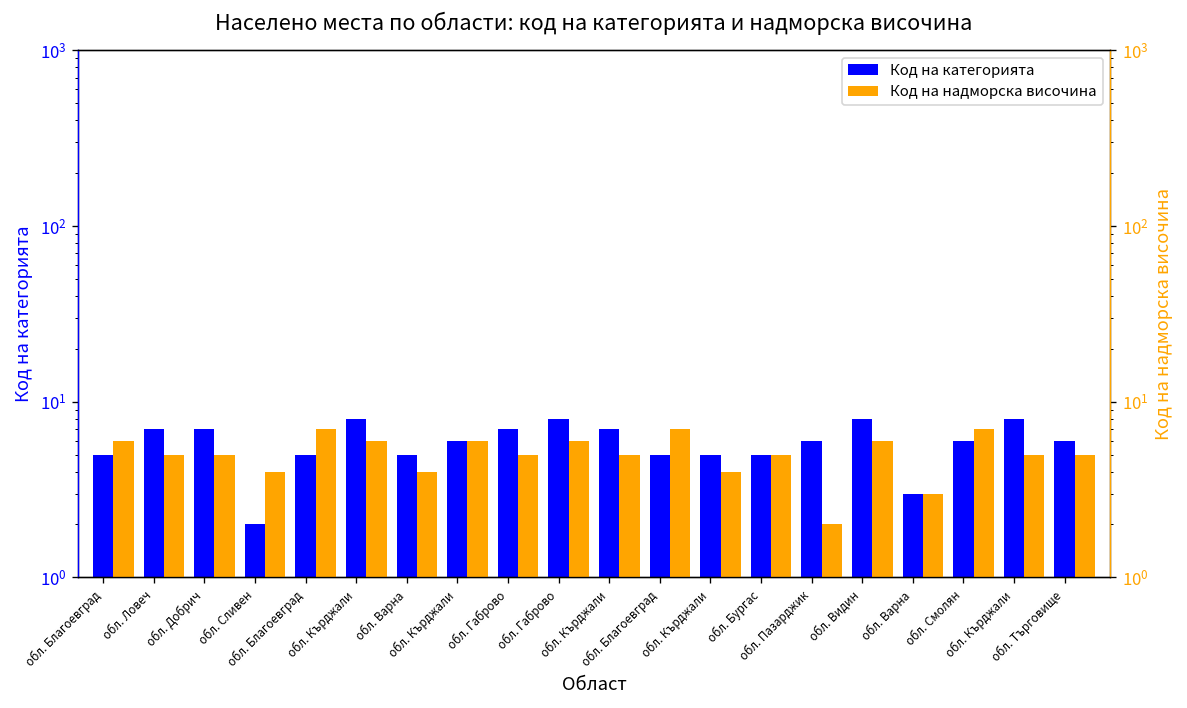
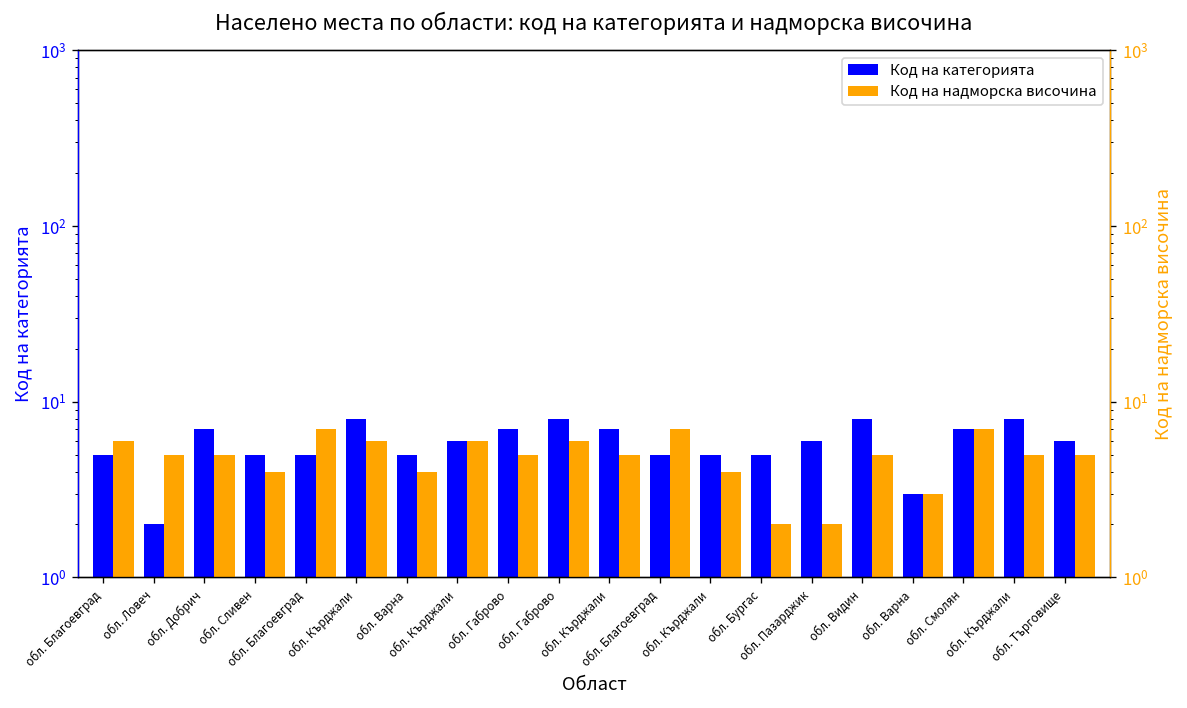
Код на категорията, обл. Ловеч: 7 -> 2
Код на категорията, обл. Сливен: 2 -> 5
Код на категорията, обл. Смолян: 6 -> 7
Код на надморска височина, обл. Бургас: 5 -> 2
Код на надморска височина, обл. Видин: 6 -> 5
